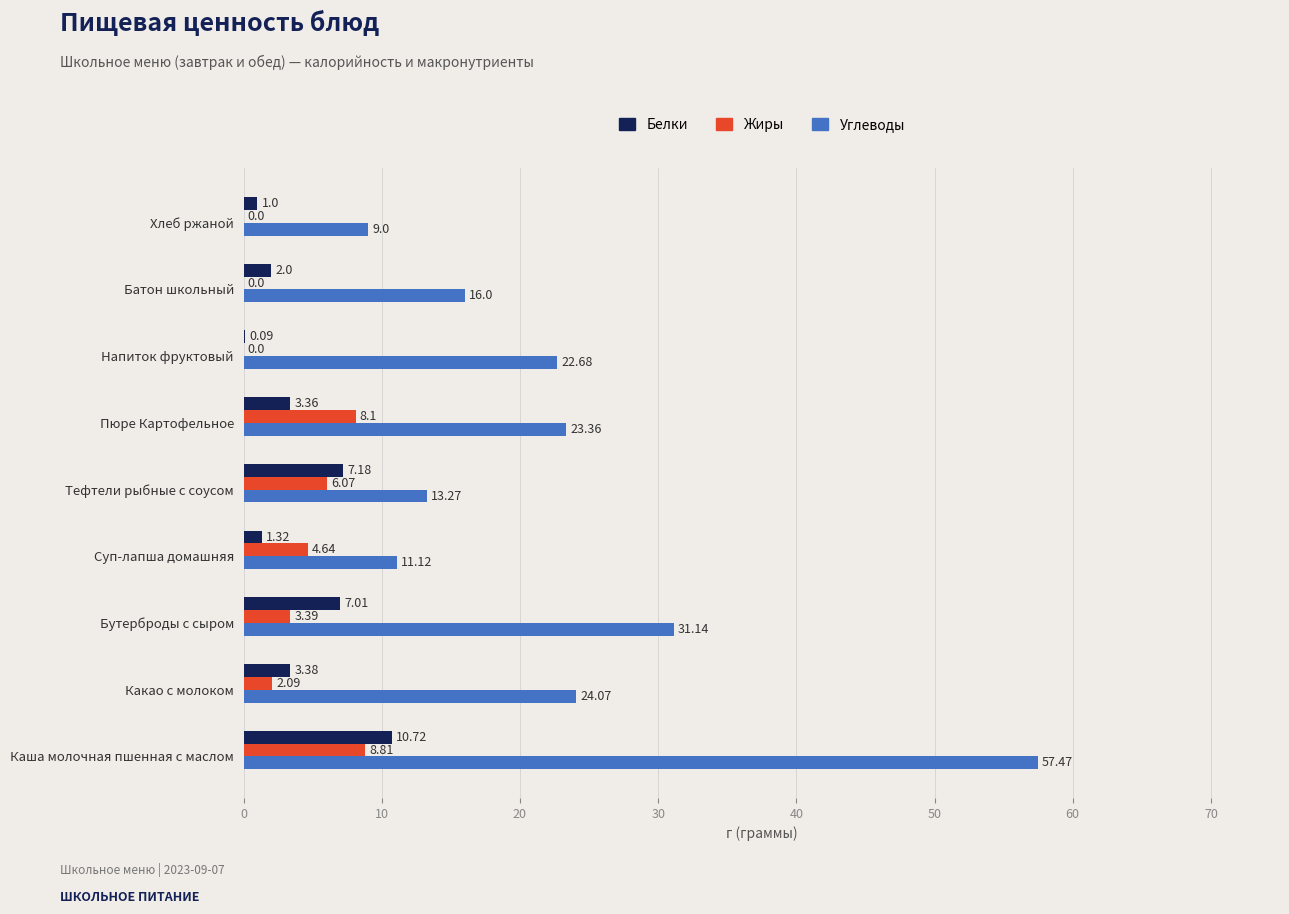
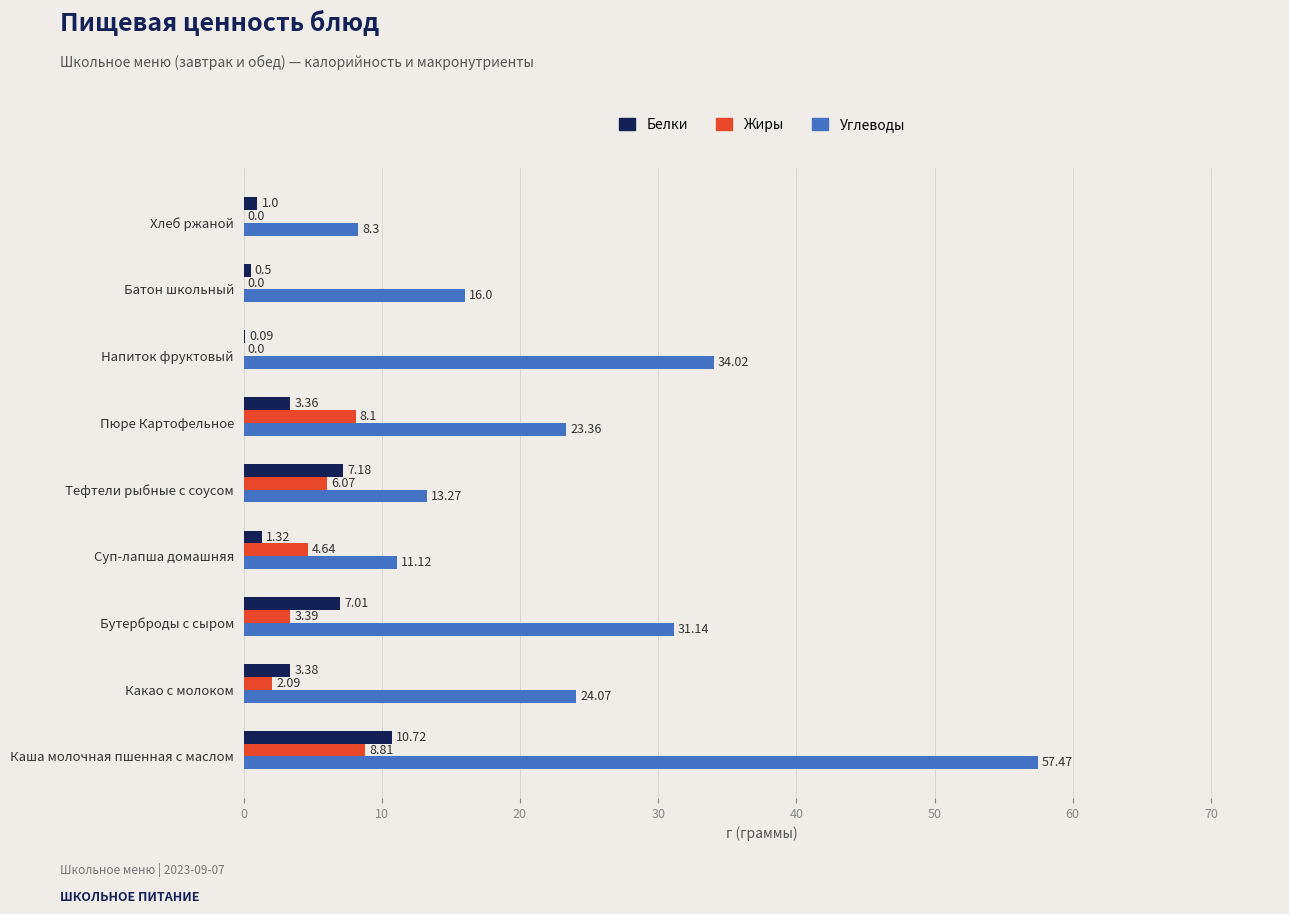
Углеводы, Хлеб ржаной: 9.0 -> 8.3
Белки, Батон школьный: 2.0 -> 0.5
Углеводы, Напиток фруктовый: 22.68 -> 34.02
